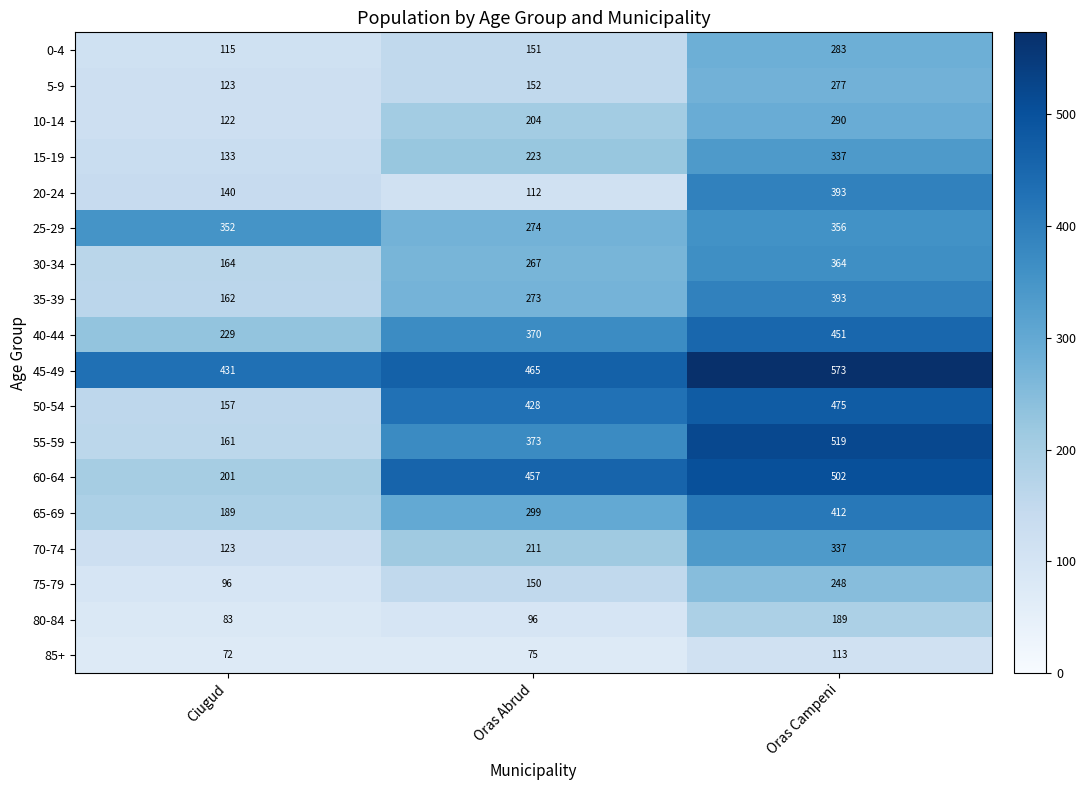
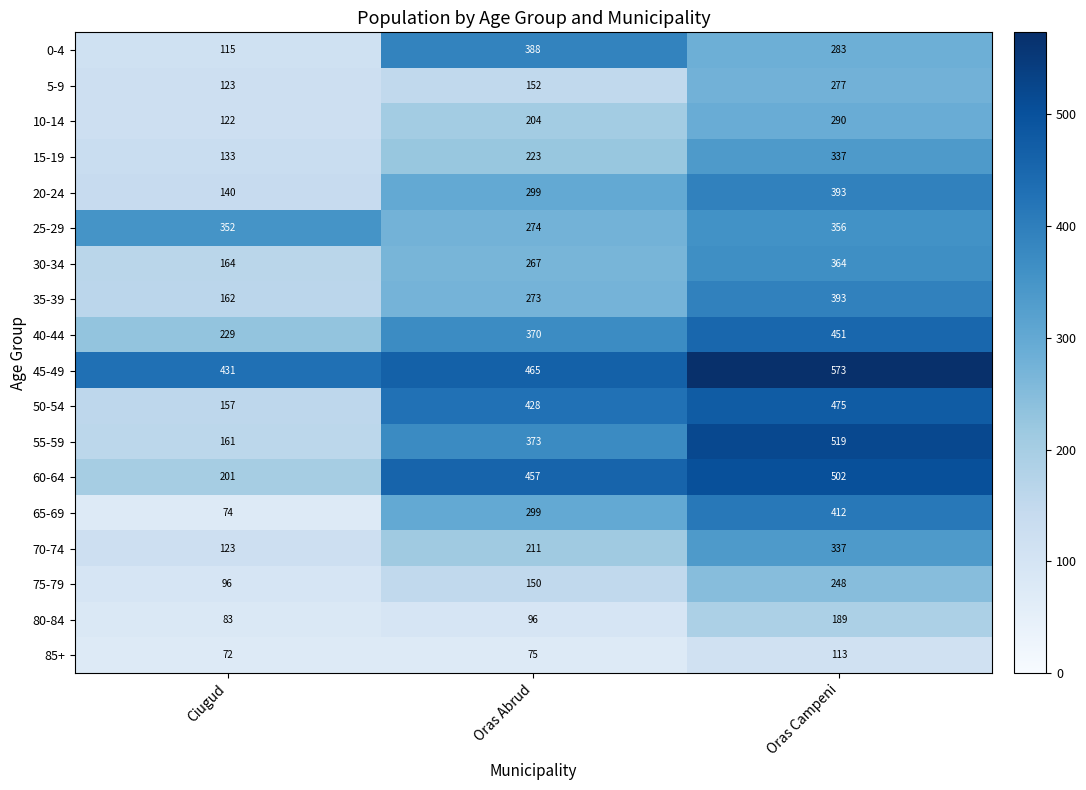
0-4, Oras Abrud: 151 -> 388
20-24, Oras Abrud: 112 -> 299
65-69, Ciugud: 189 -> 74
